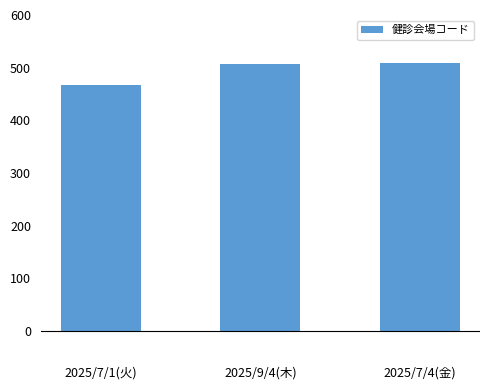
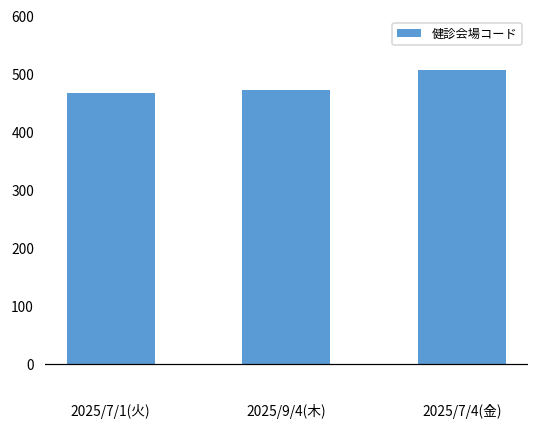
2025/9/4(木): 510 -> 470
